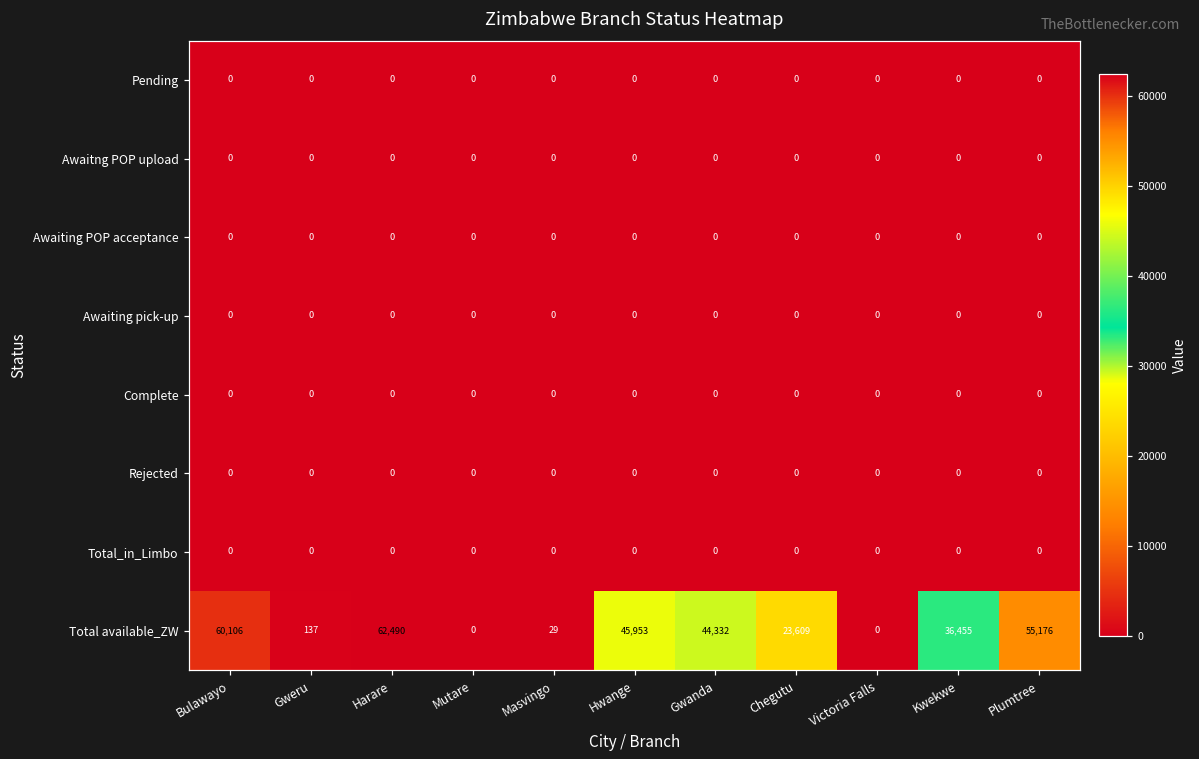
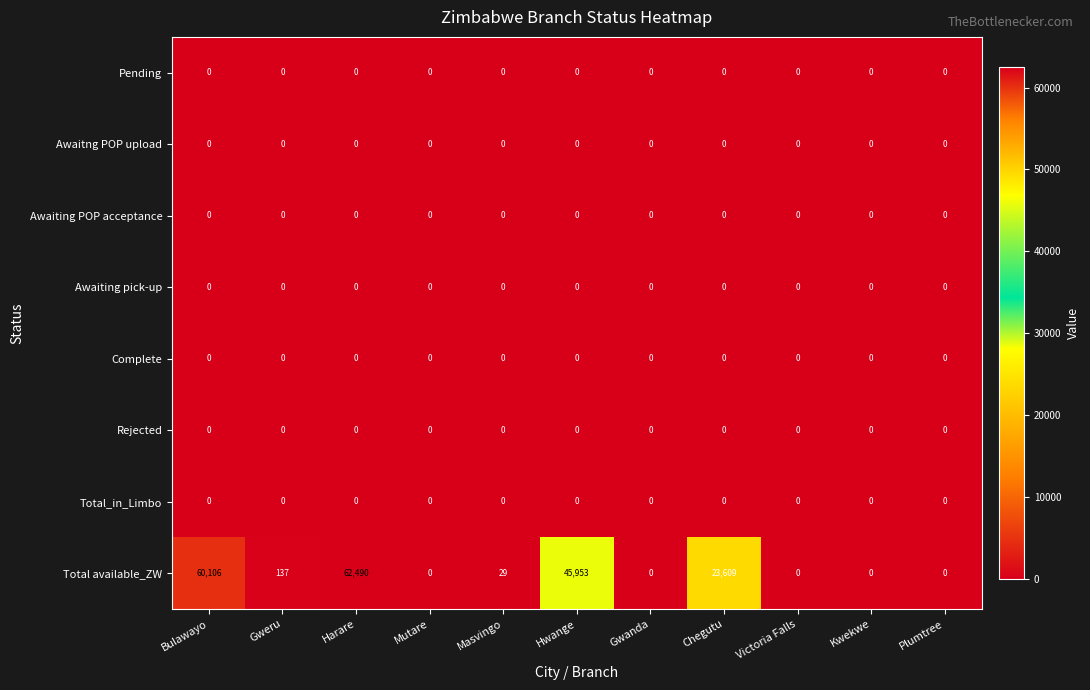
Total available_ZW, Gwanda: 44,332 -> 0
Total available_ZW, Kwekwe: 36,455 -> 0
Total available_ZW, Plumtree: 55,176 -> 0
